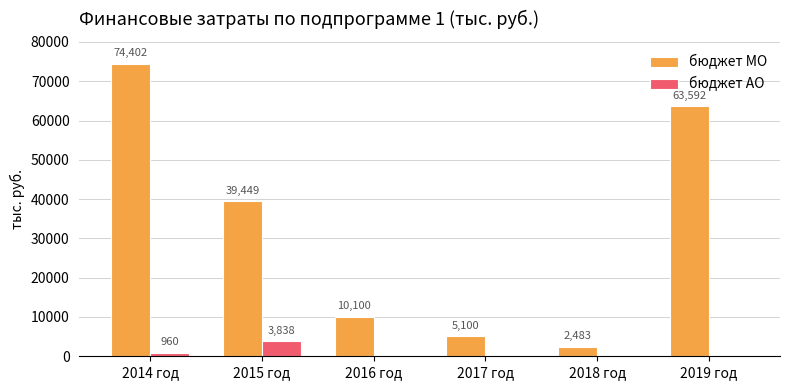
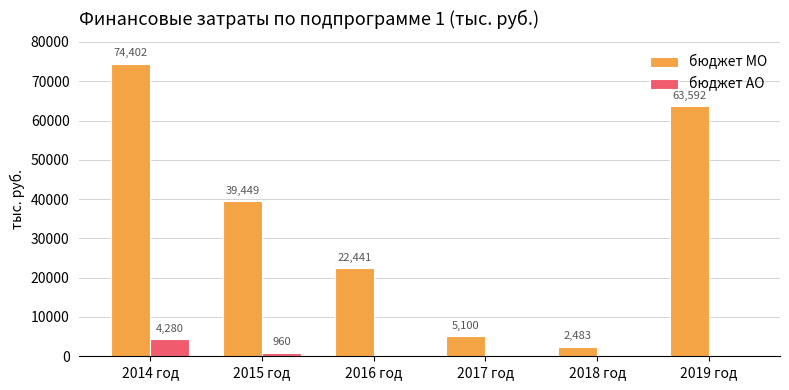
бюджет АО, 2014 год: 960 -> 4,280
бюджет АО, 2015 год: 3,838 -> 960
бюджет МО, 2016 год: 10,100 -> 22,441
